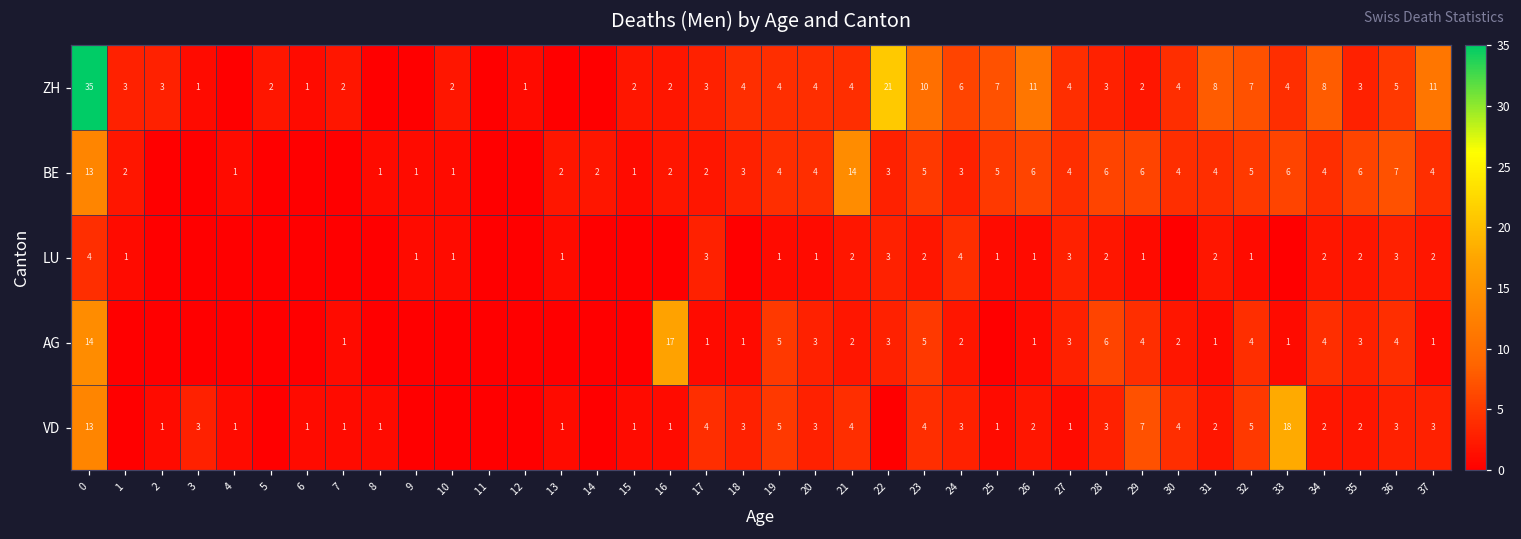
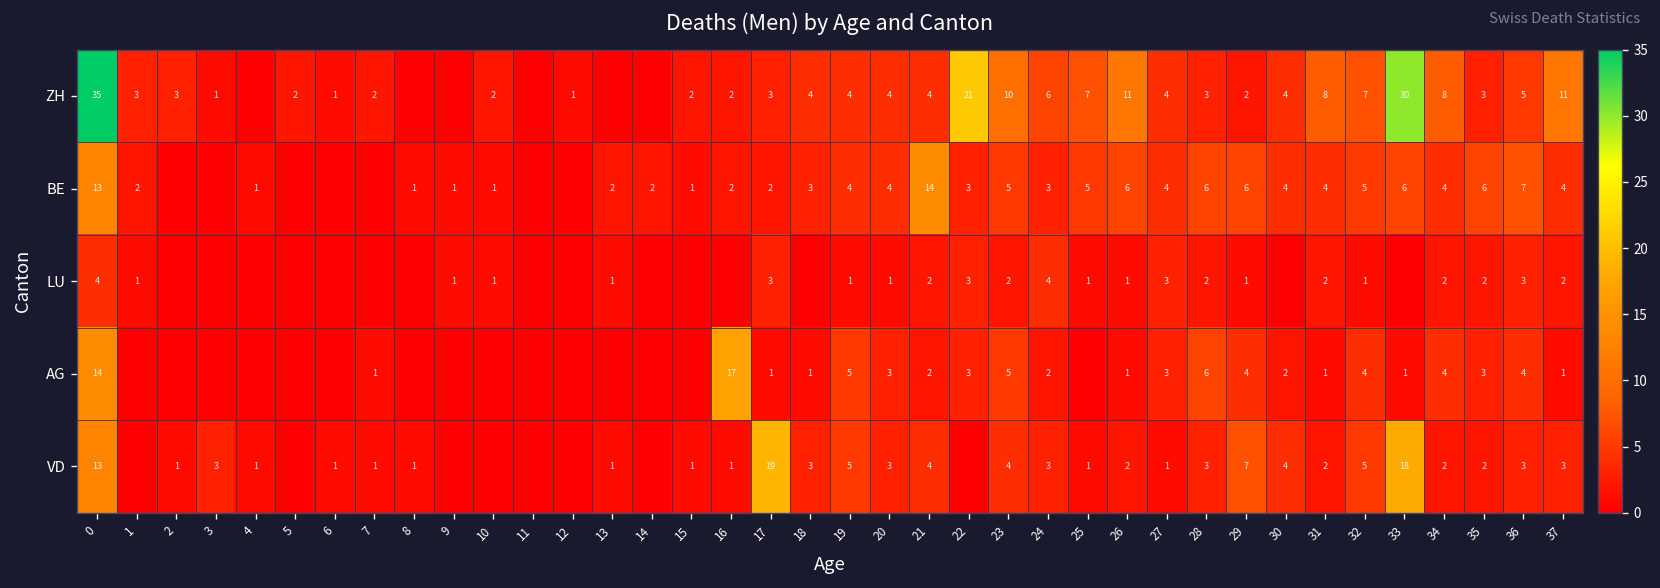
ZH, 33: 4 -> 30
VD, 17: 4 -> 19
